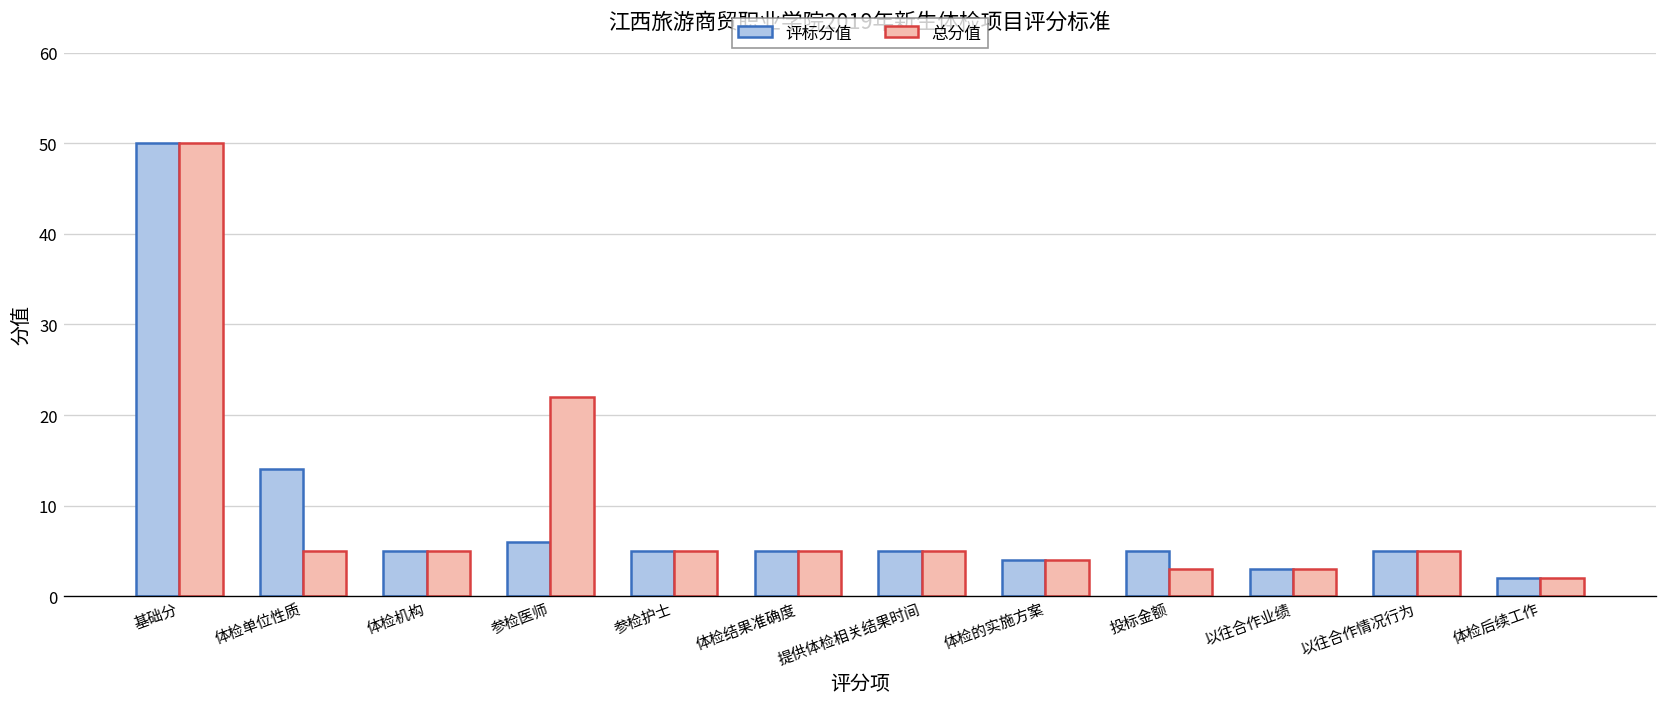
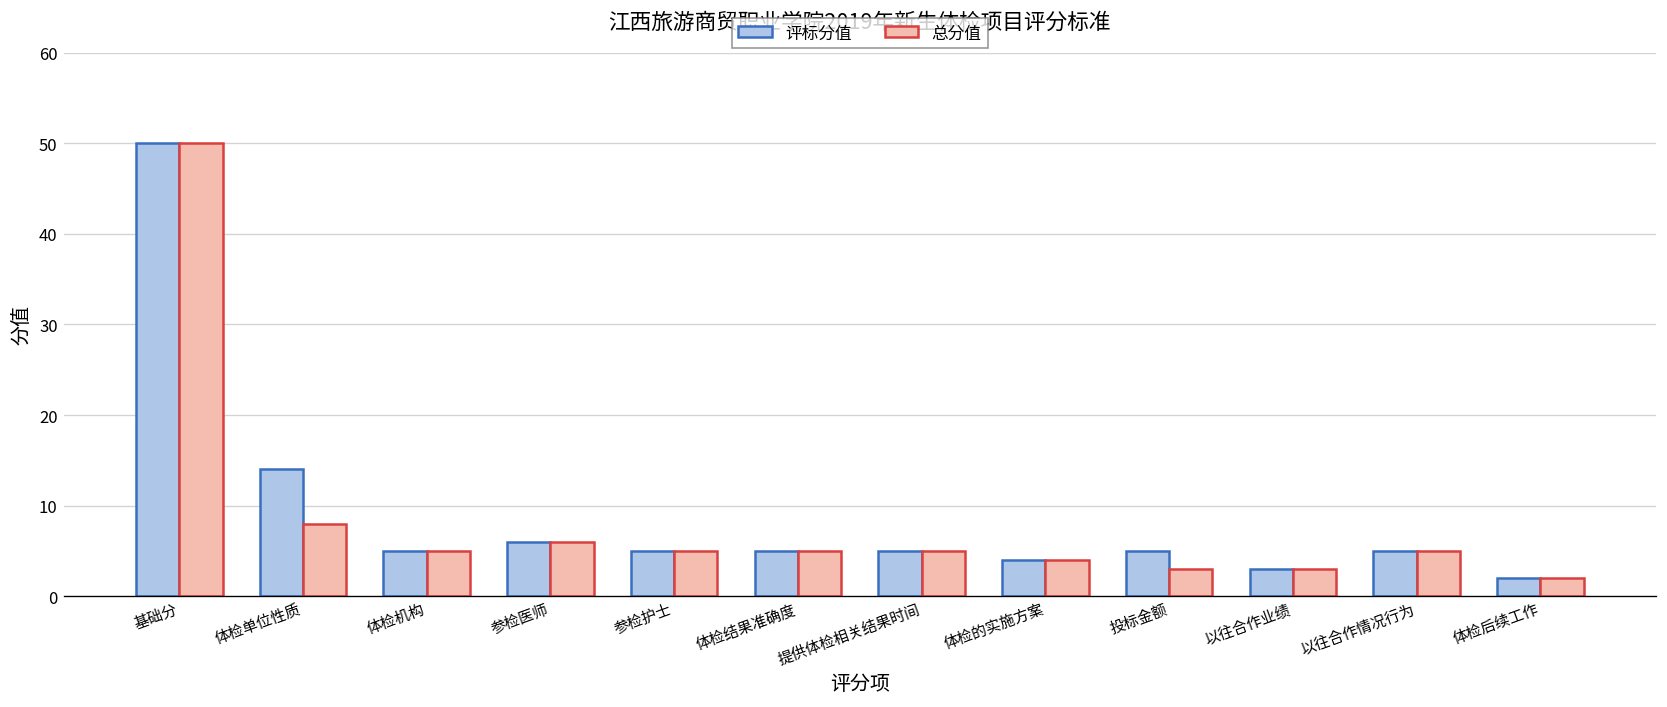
总分值, 体检单位性质: 5 -> 8
总分值, 参检医师: 22 -> 6
